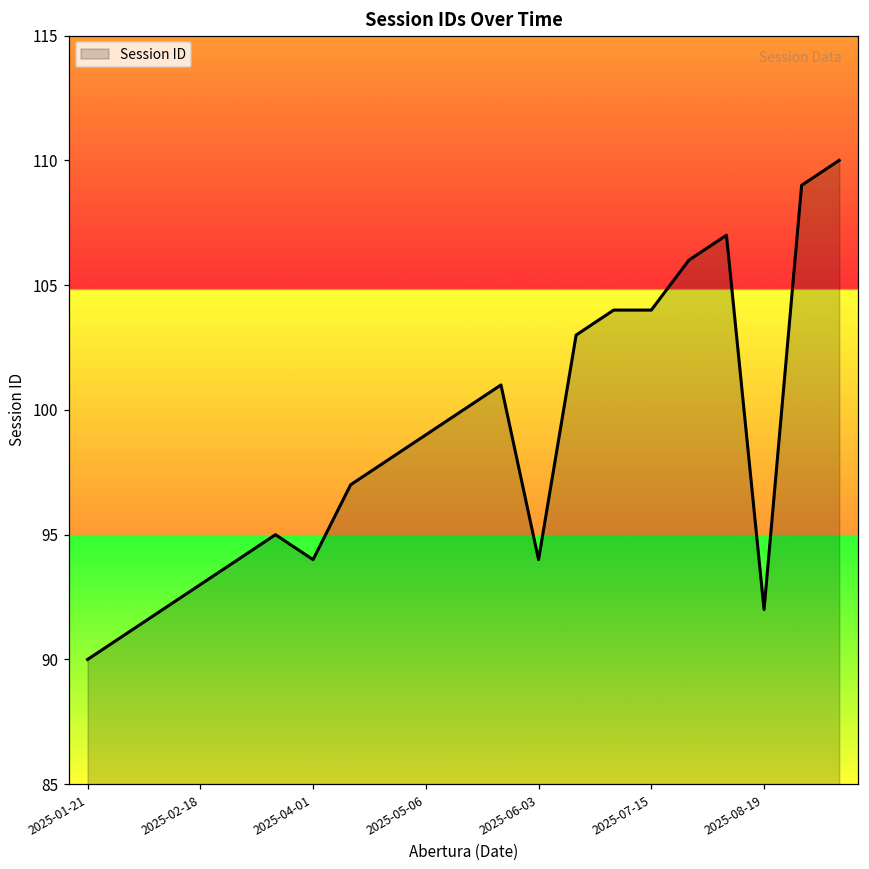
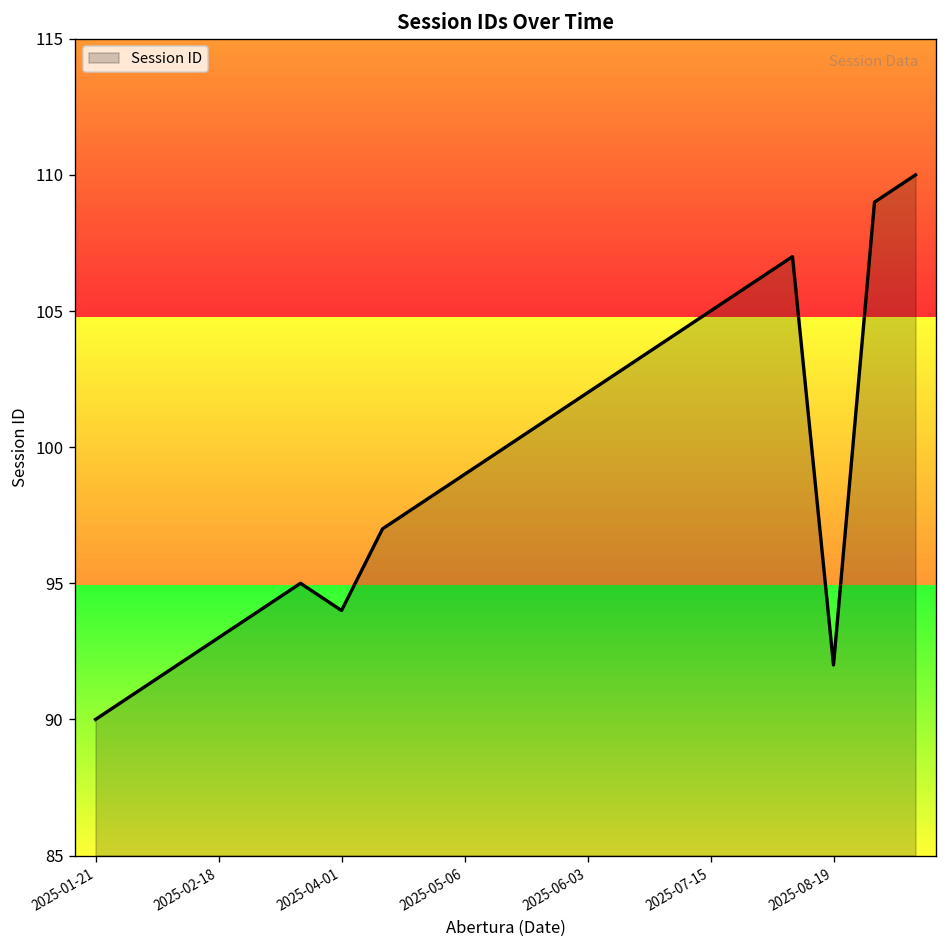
2025-06-03: 94 -> 102
2025-07-15: 104 -> 105
